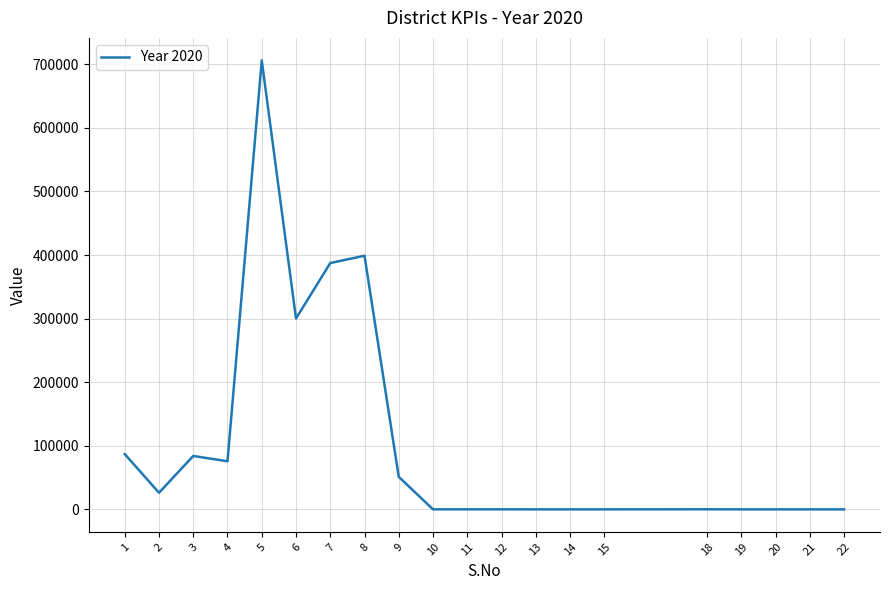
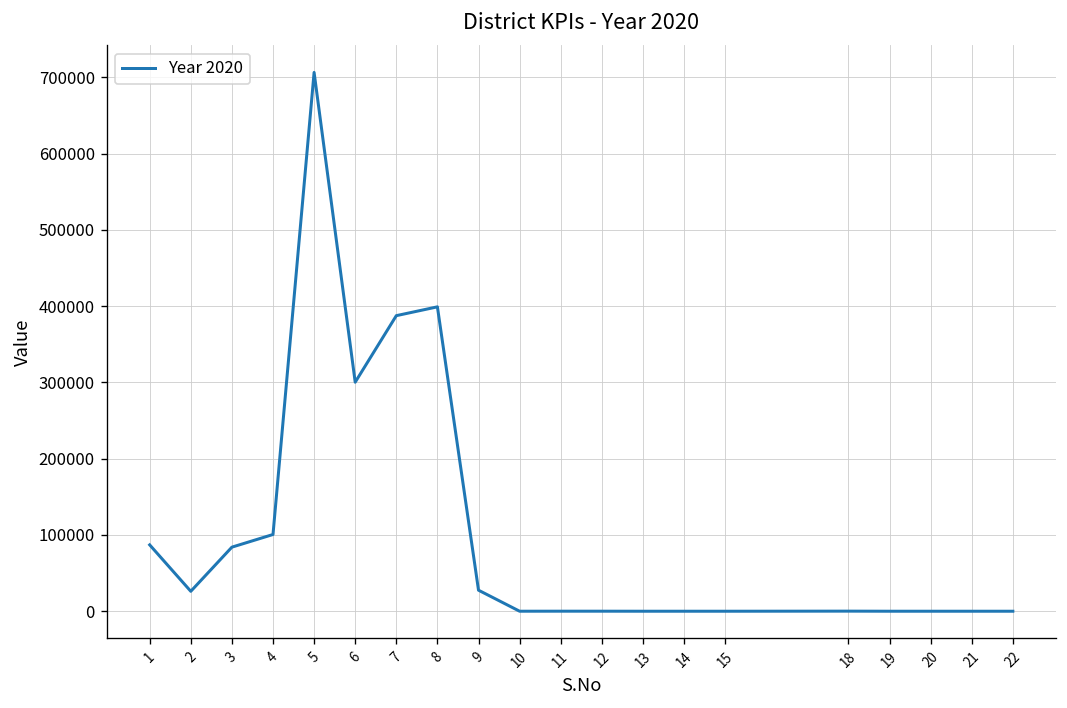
4: 80000 -> 100000
9: 50000 -> 30000
